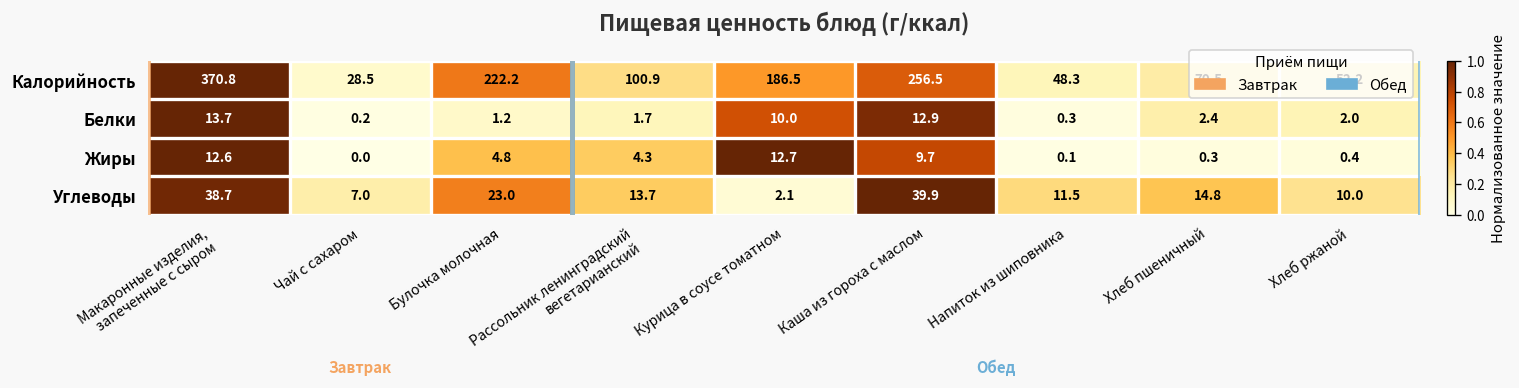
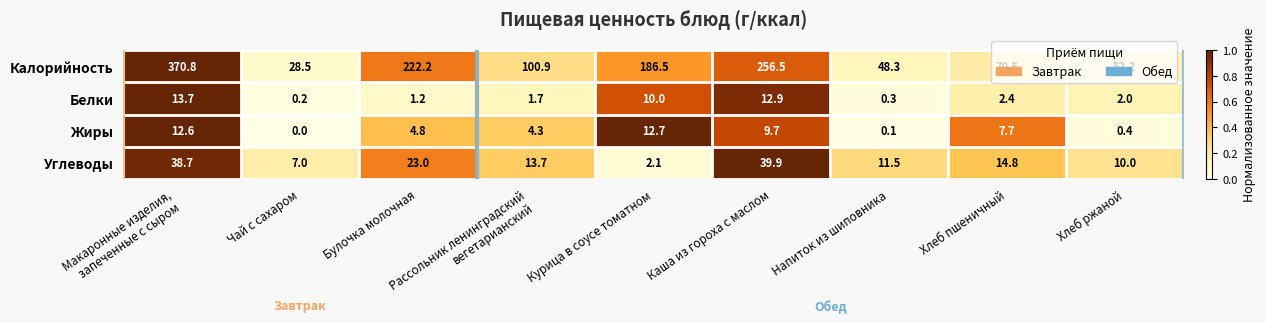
Жиры, Хлеб пшеничный: 0.3 -> 7.7
